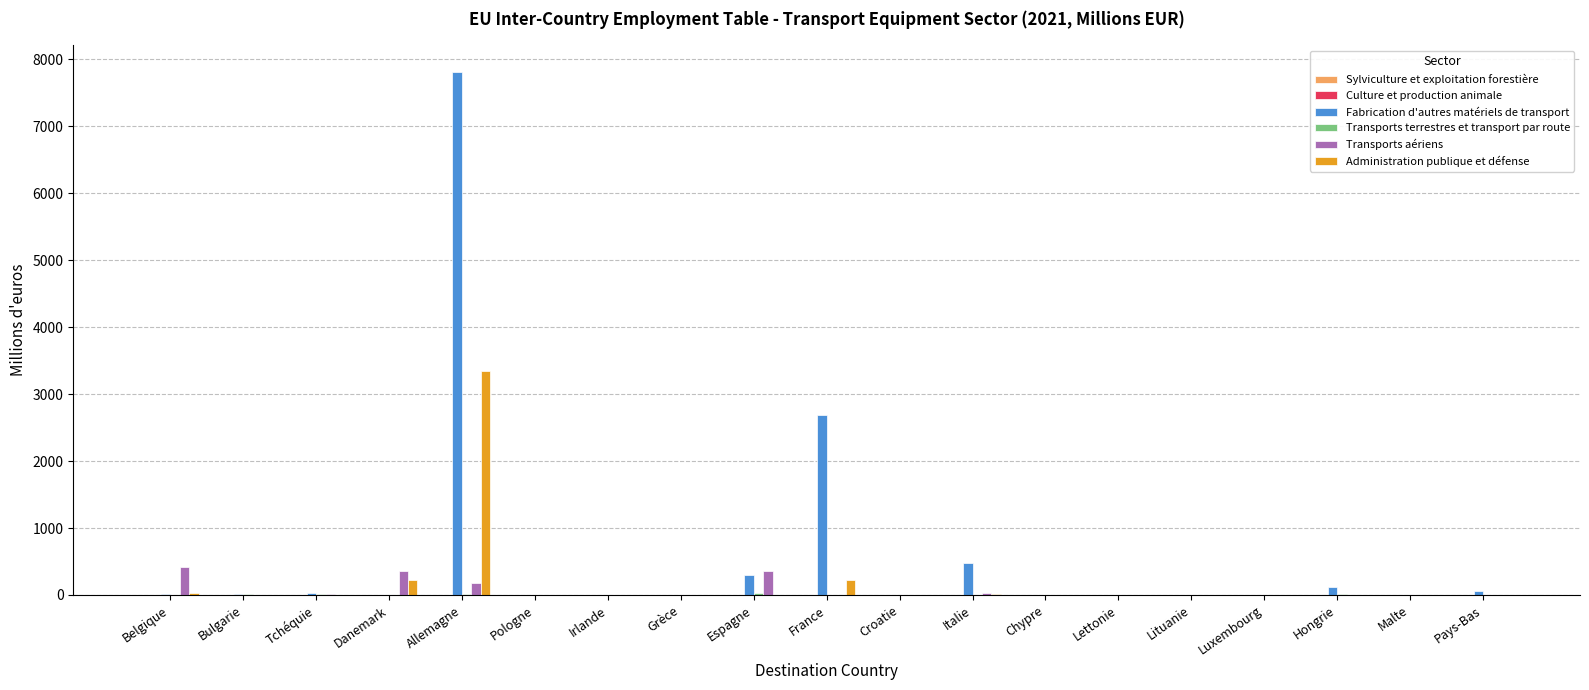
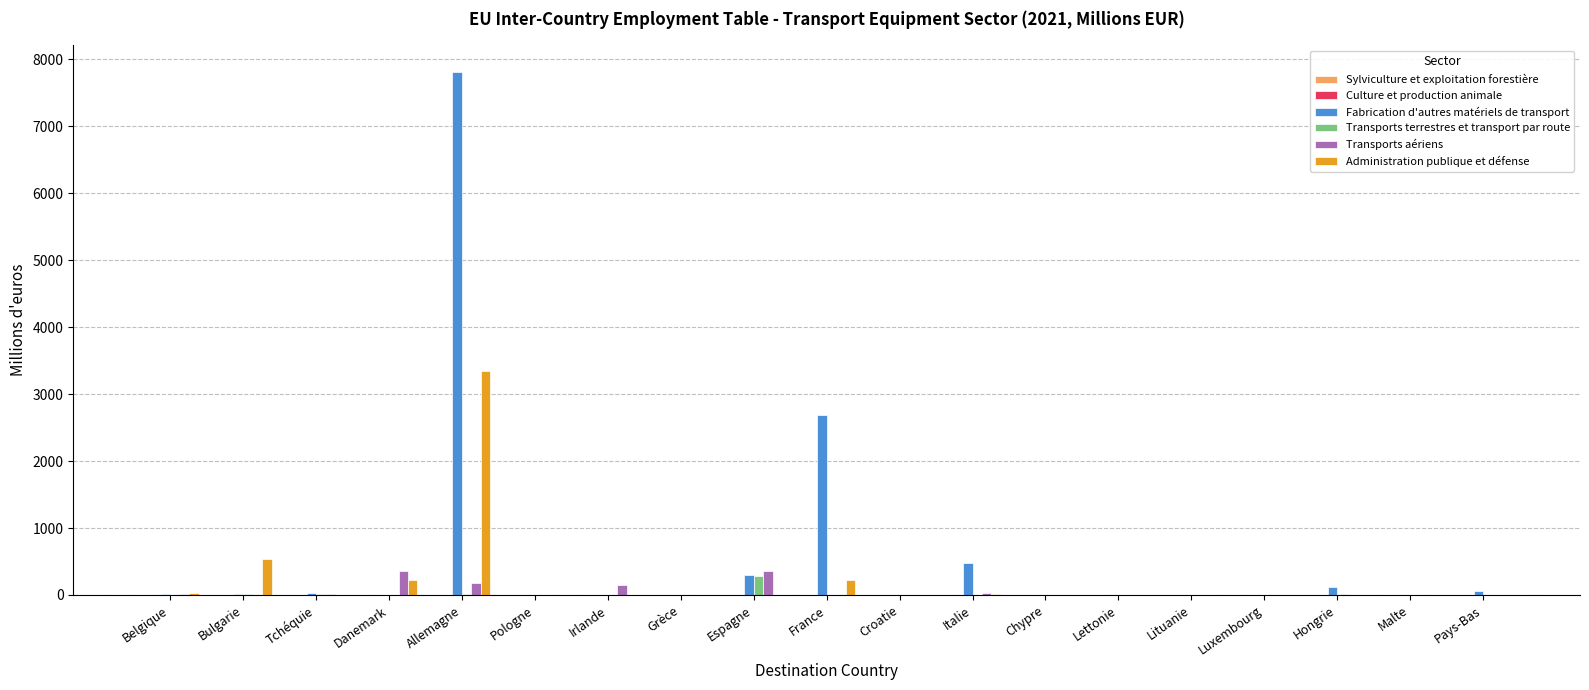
Transports aériens, Belgique: 400 -> 0
Administration publique et défense, Bulgarie: 0 -> 500
Transports aériens, Irlande: 0 -> 200
Transports terrestres et transport par route, Espagne: 0 -> 300
